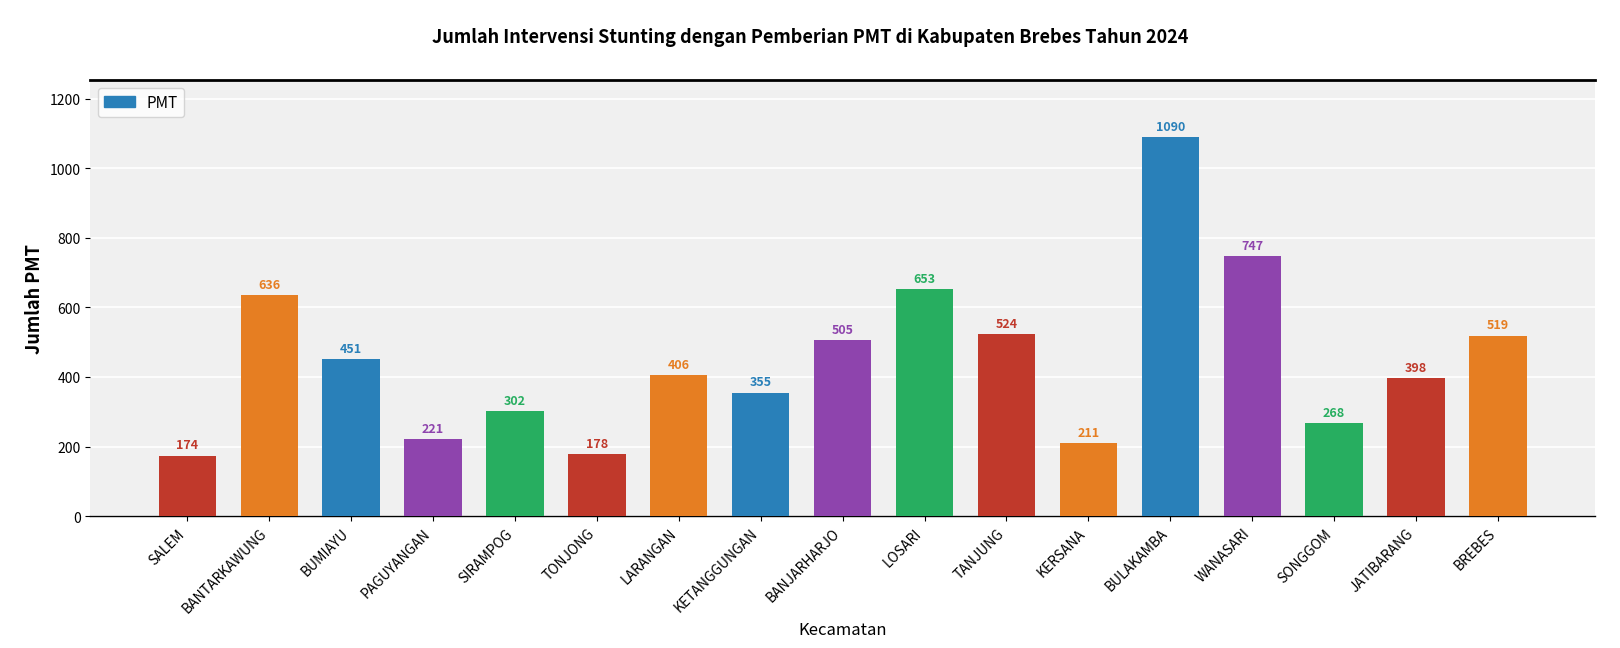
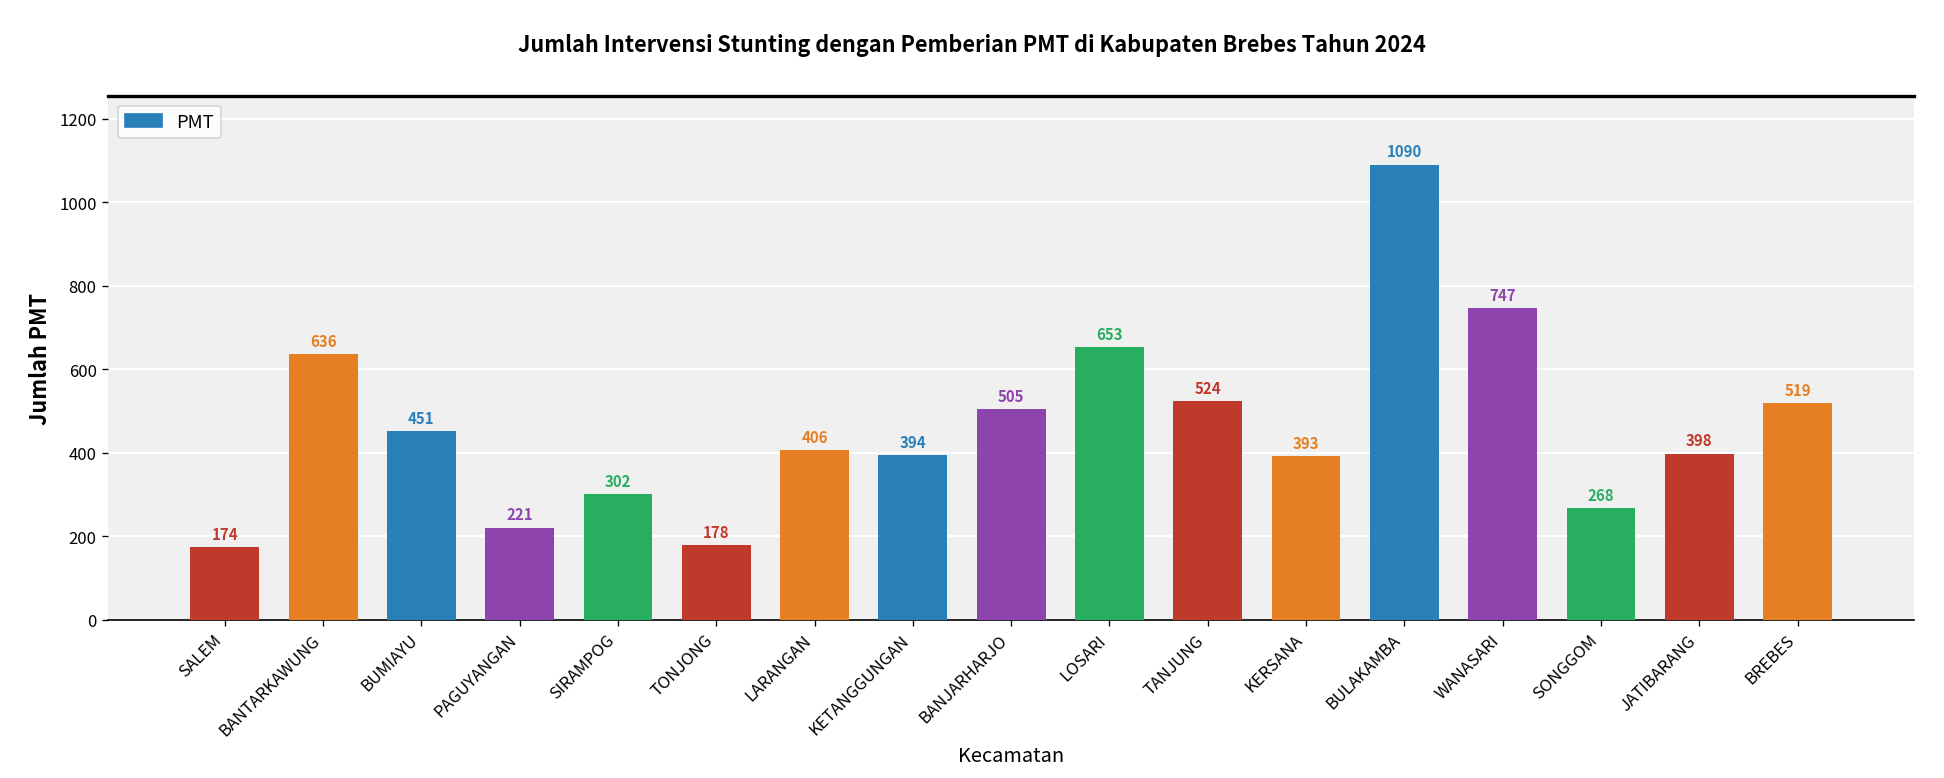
KETANGGUNGAN: 355 -> 394
KERSANA: 211 -> 393
